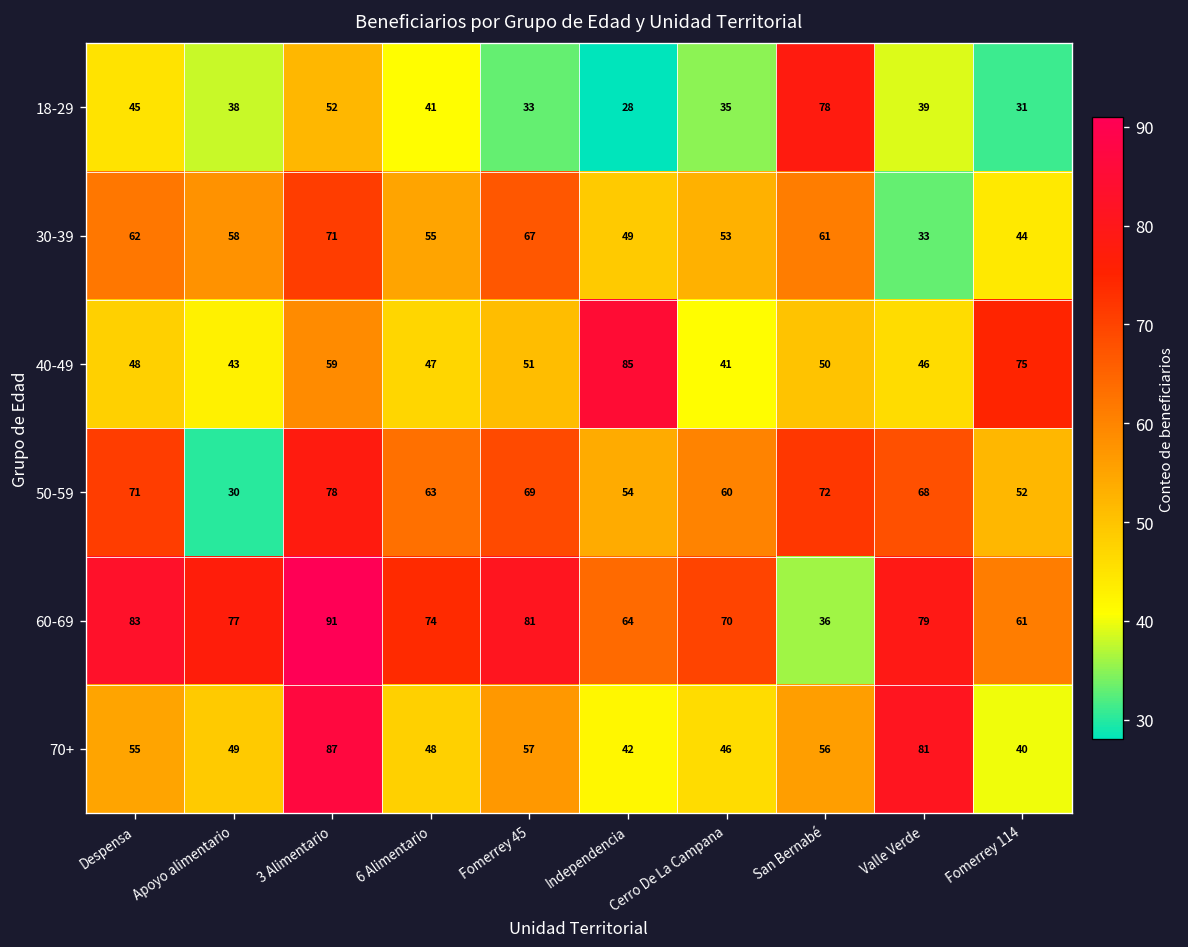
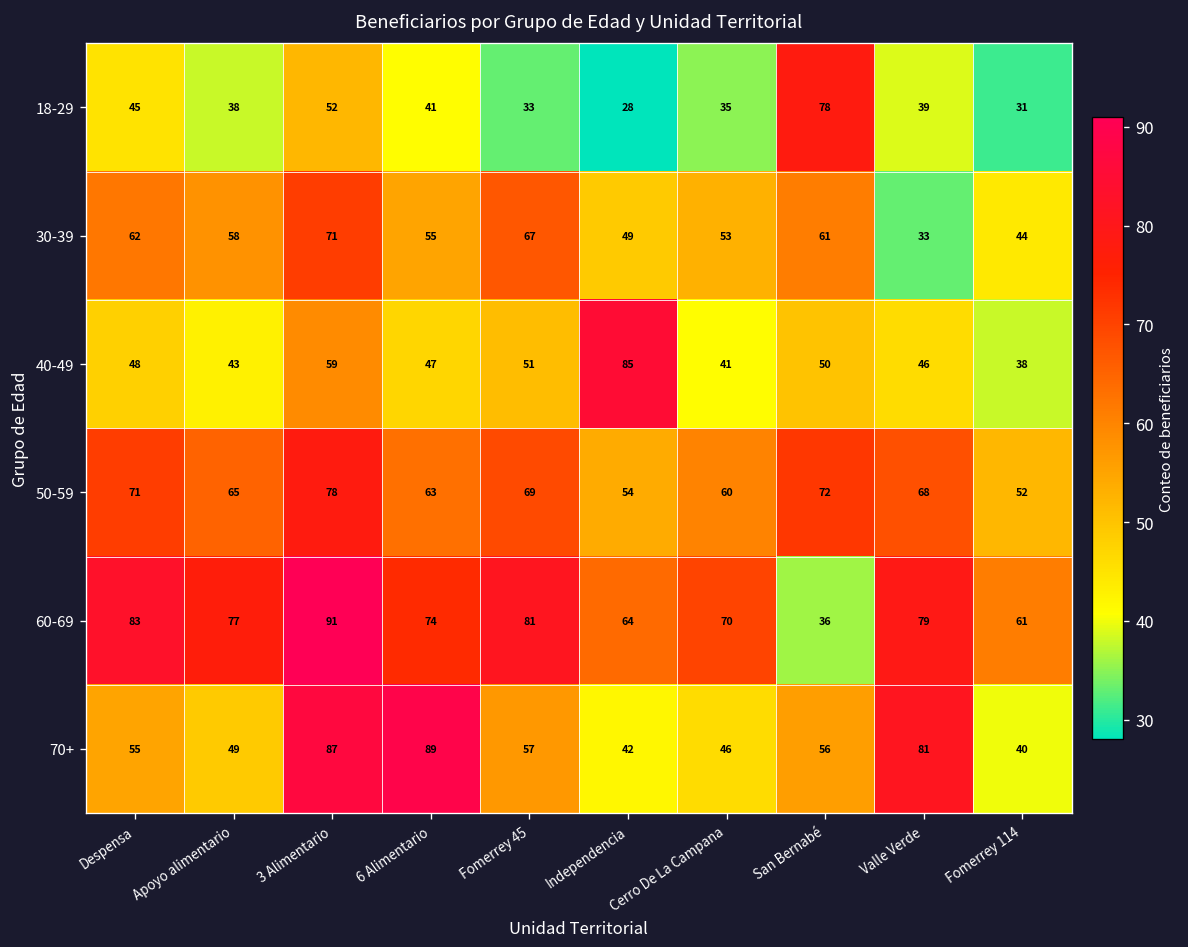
40-49, Fomerrey 114: 75 -> 38
50-59, Apoyo alimentario: 30 -> 65
70+, 6 Alimentario: 48 -> 89
